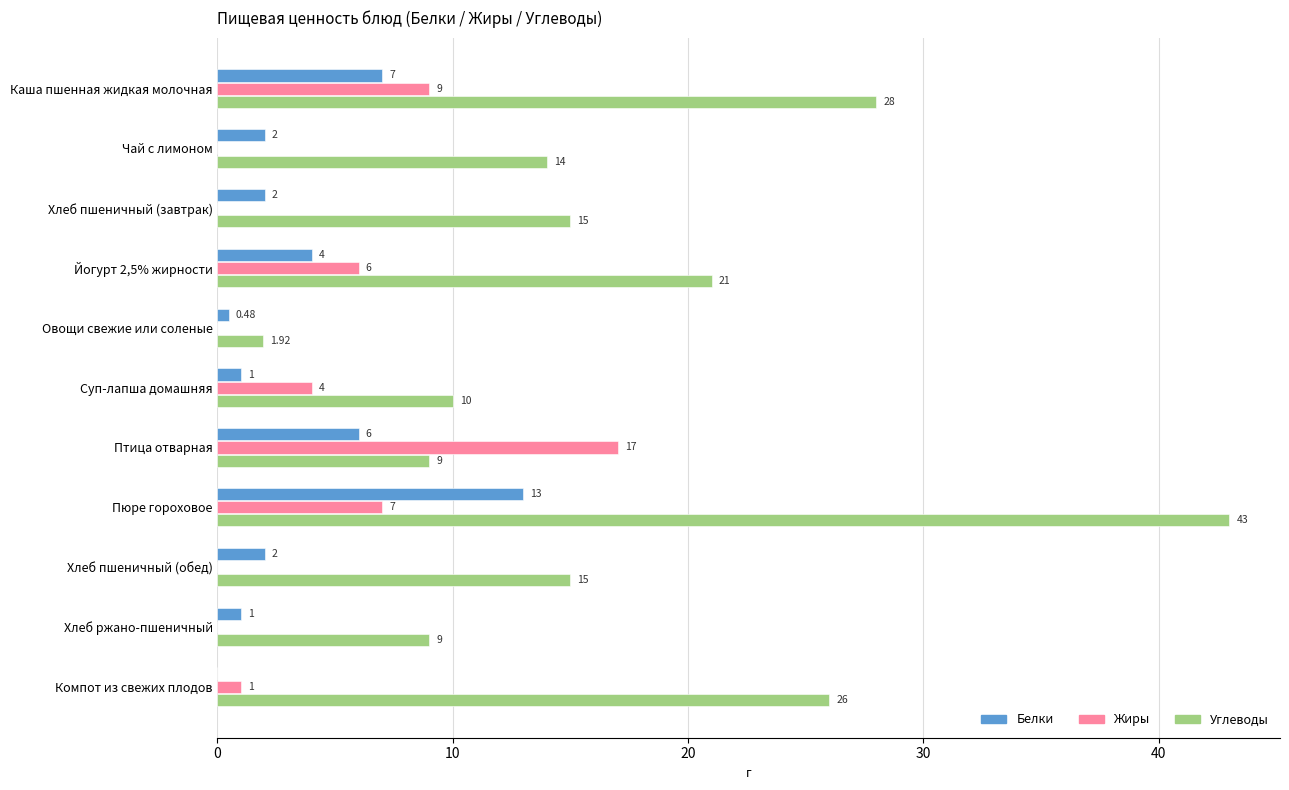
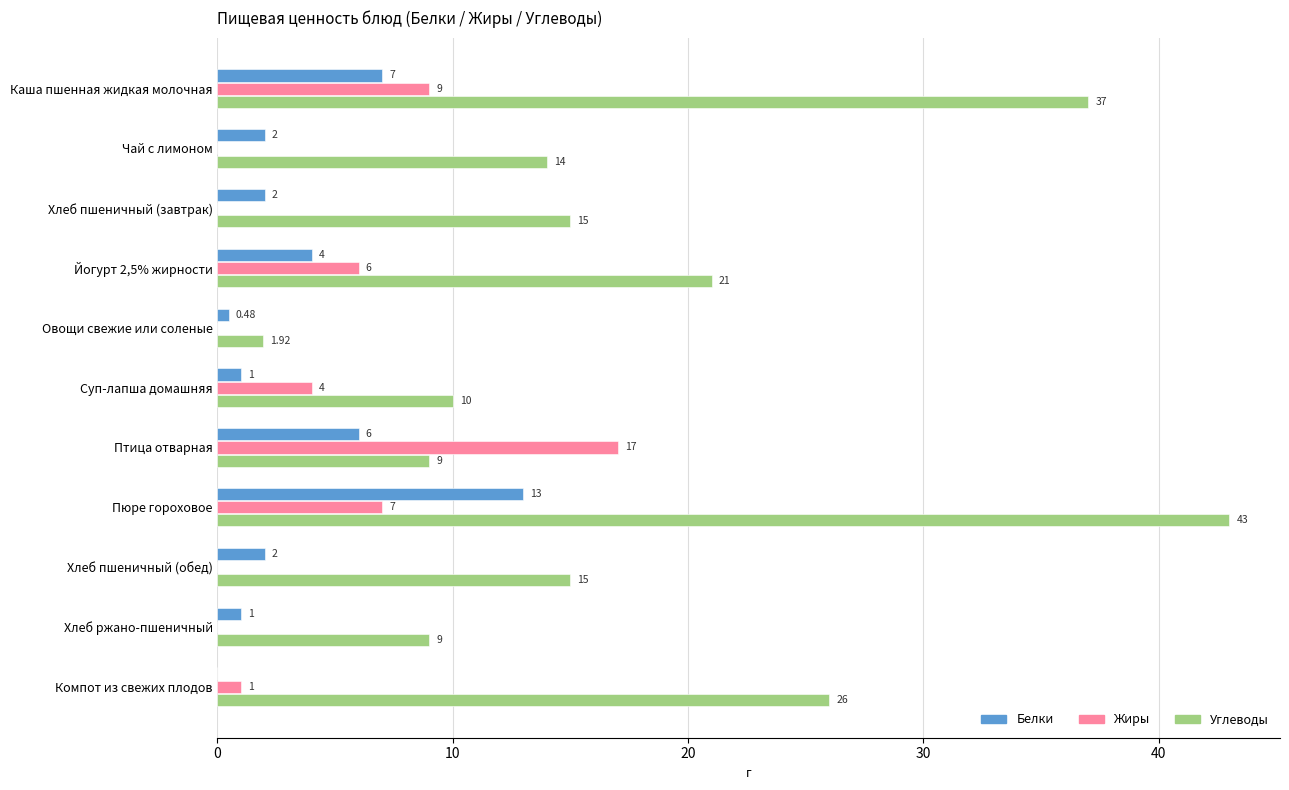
Углеводы, Каша пшенная жидкая молочная: 28 -> 37
